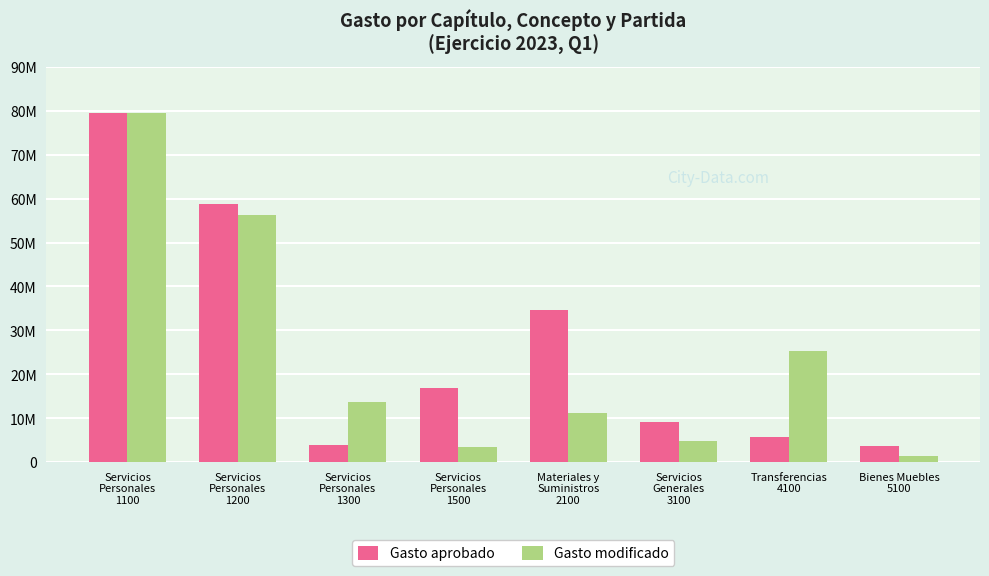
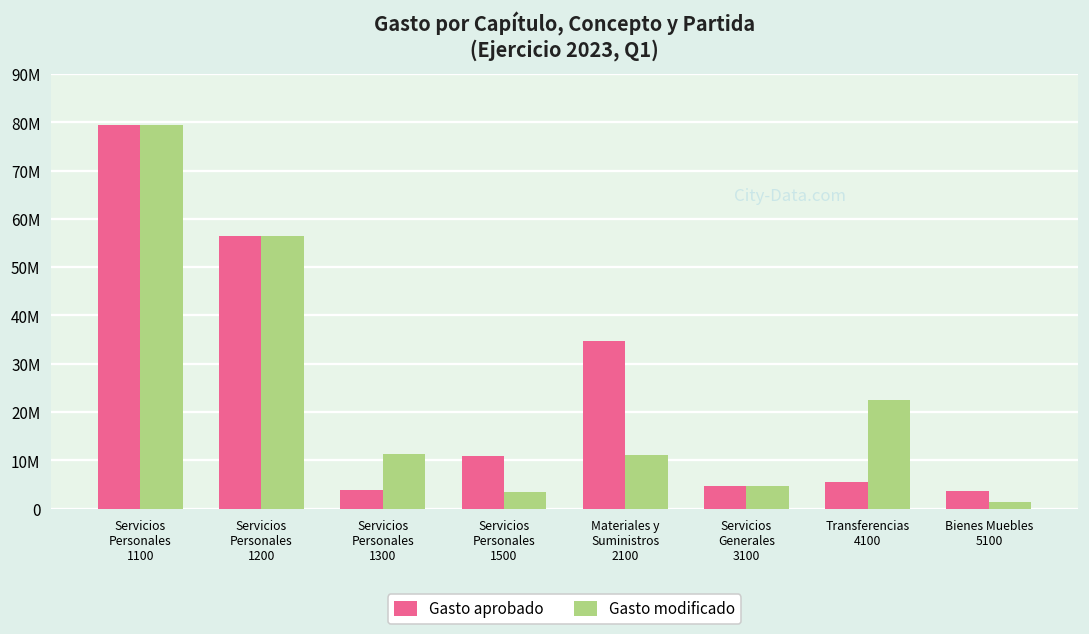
Gasto aprobado, Servicios Personales 1200: 59000000 -> 56000000
Gasto modificado, Servicios Personales 1300: 14000000 -> 11000000
Gasto aprobado, Servicios Personales 1500: 17000000 -> 11000000
Gasto aprobado, Servicios Generales 3100: 9000000 -> 5000000
Gasto modificado, Transferencias 4100: 25000000 -> 22000000
